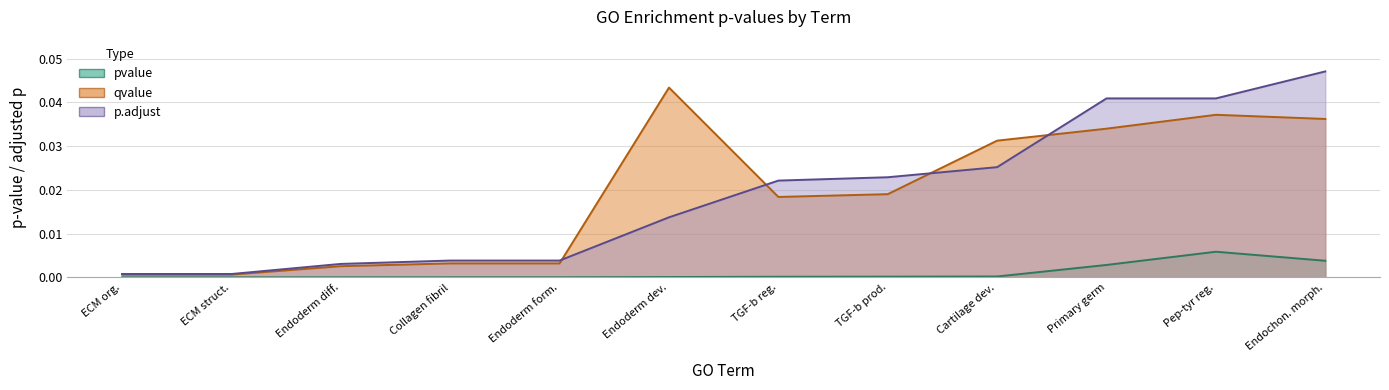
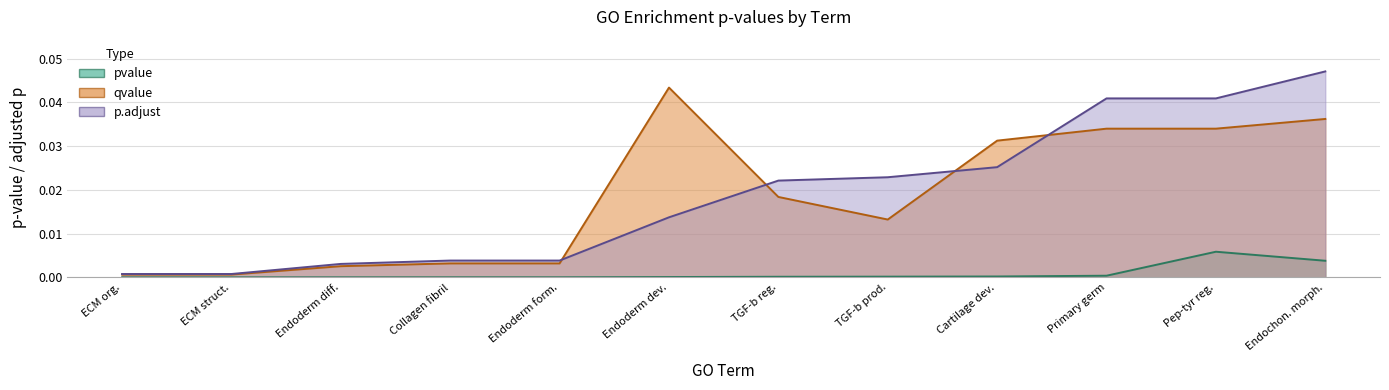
qvalue, TGF-b prod.: 0.019 -> 0.013
pvalue, Primary germ: 0.003 -> 0.000
qvalue, Pep-tyr reg.: 0.037 -> 0.034
